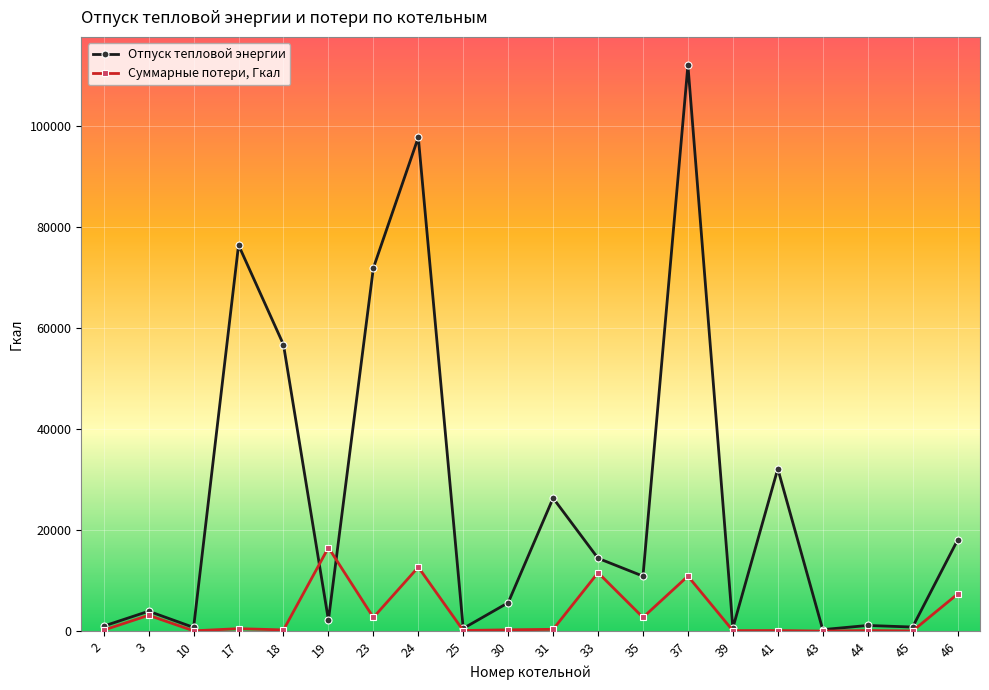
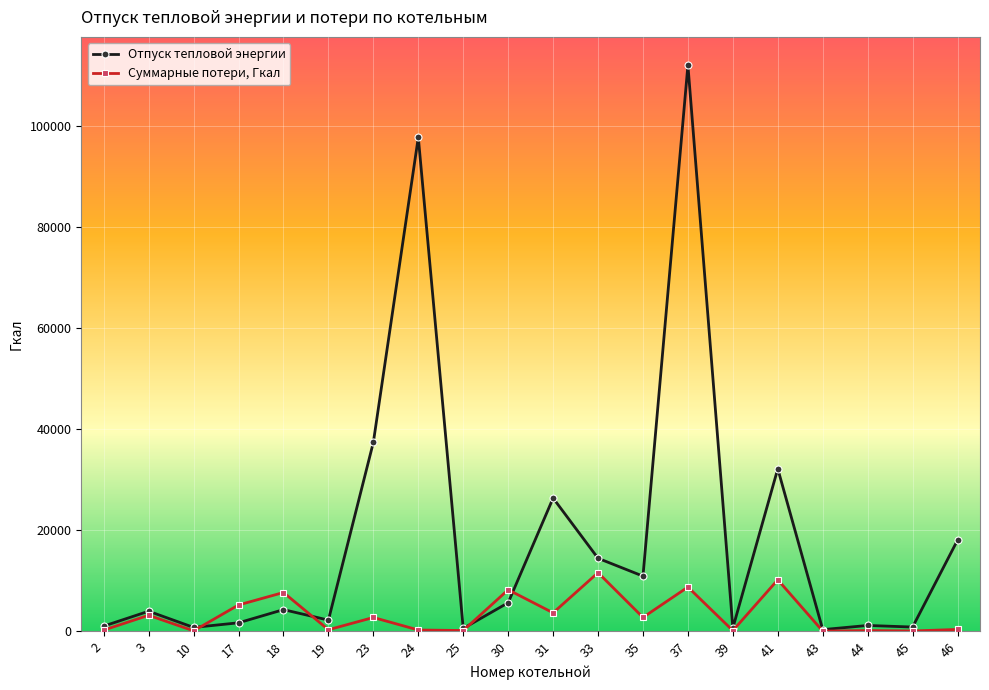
Отпуск тепловой энергии, 17: 76000 -> 2000
Суммарные потери, Гкал, 17: 0 -> 5000
Отпуск тепловой энергии, 18: 57000 -> 4000
Суммарные потери, Гкал, 18: 0 -> 8000
Суммарные потери, Гкал, 19: 17000 -> 0
Отпуск тепловой энергии, 23: 72000 -> 37000
Суммарные потери, Гкал, 24: 13000 -> 0
Суммарные потери, Гкал, 30: 0 -> 8000
Суммарные потери, Гкал, 31: 0 -> 4000
Суммарные потери, Гкал, 37: 11000 -> 9000
Суммарные потери, Гкал, 41: 0 -> 10000
Суммарные потери, Гкал, 46: 7000 -> 0
